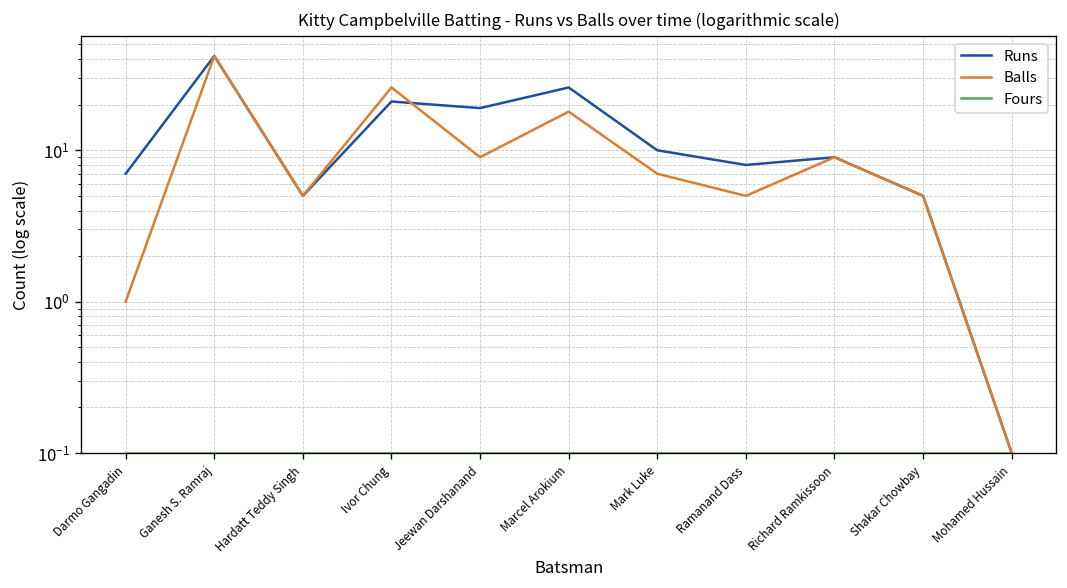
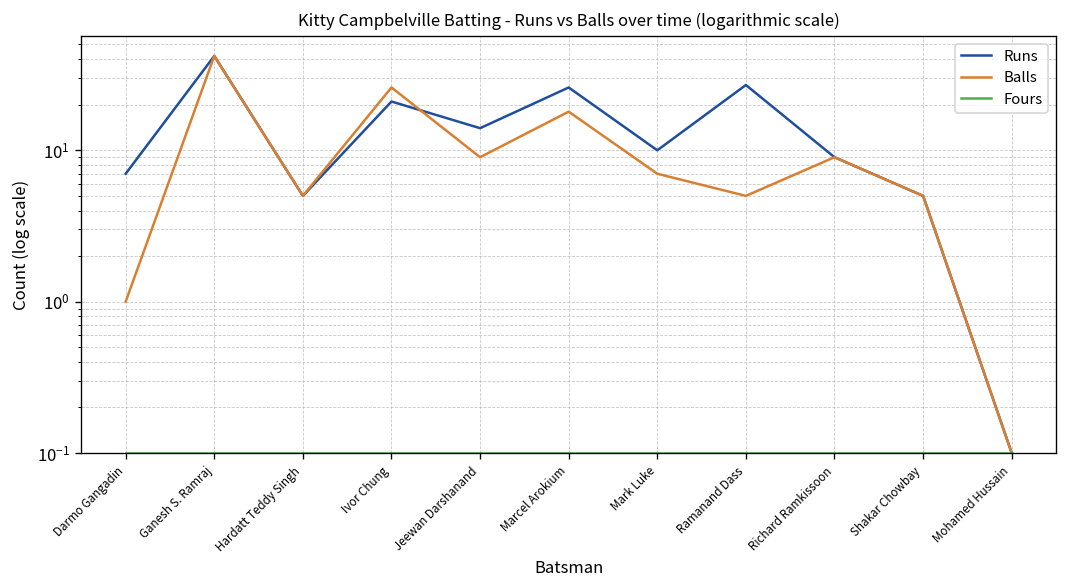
Runs, Jeewan Darshanand: 19 -> 14
Runs, Ramanand Dass: 8 -> 27
